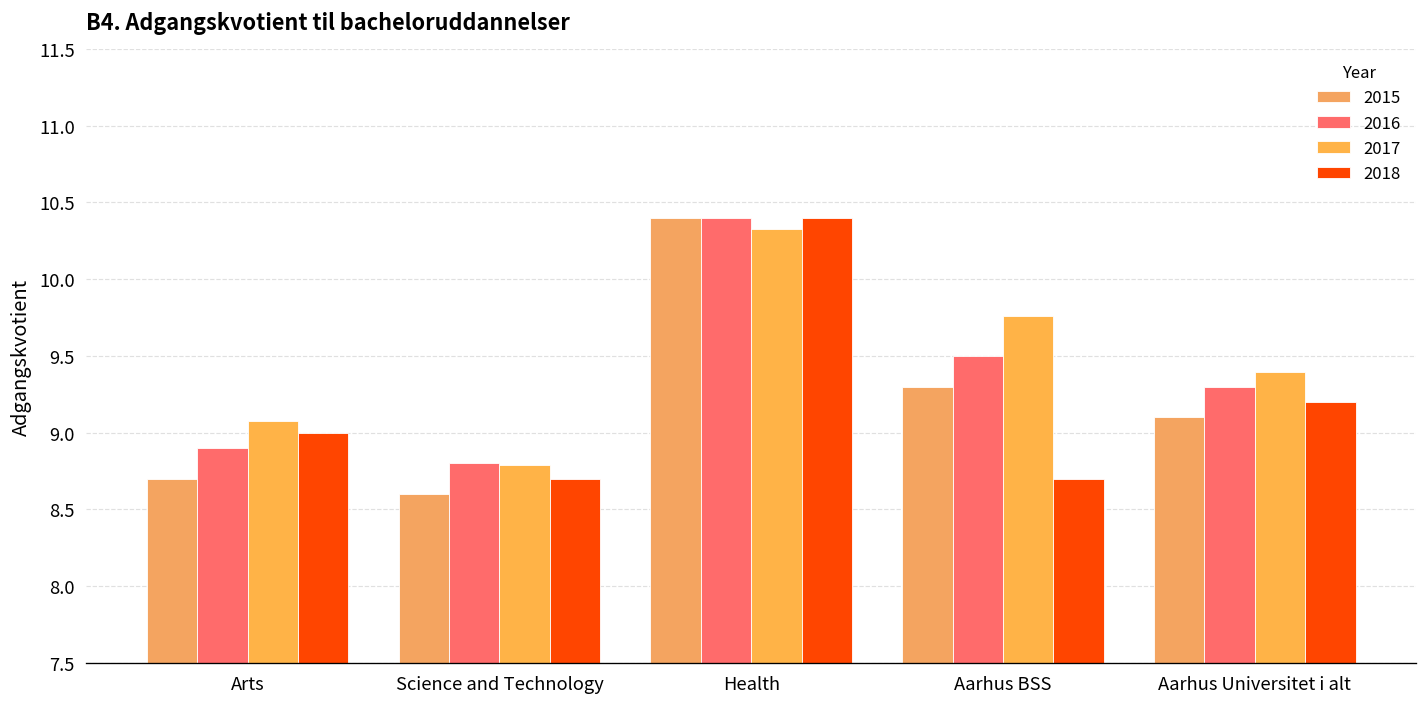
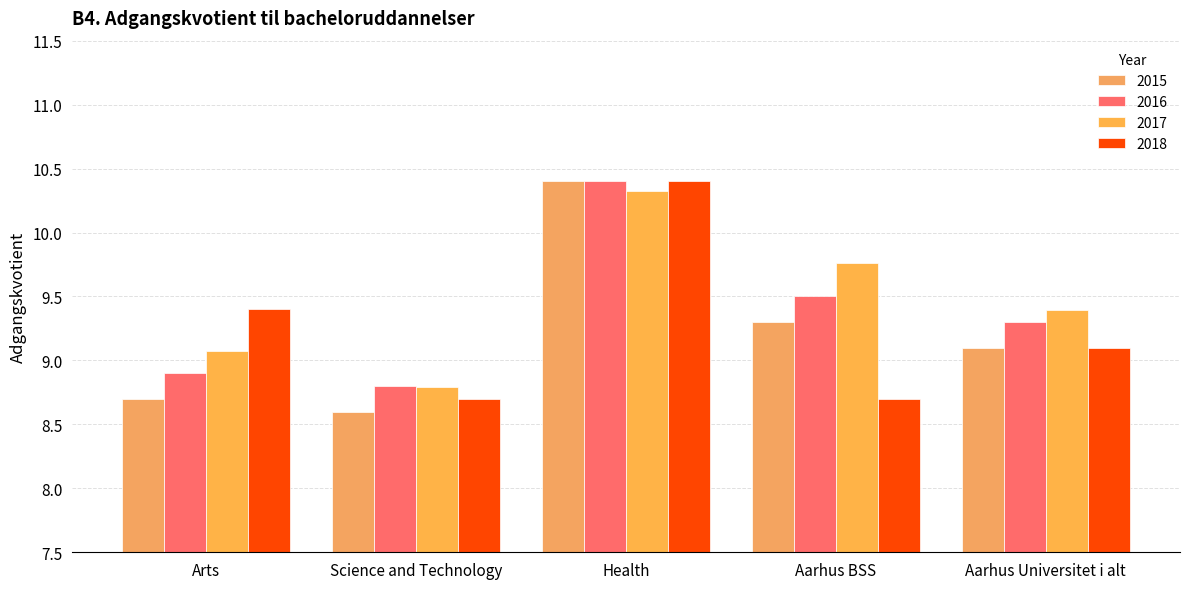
2018, Arts: 9.0 -> 9.4
2018, Aarhus Universitet i alt: 9.2 -> 9.1
